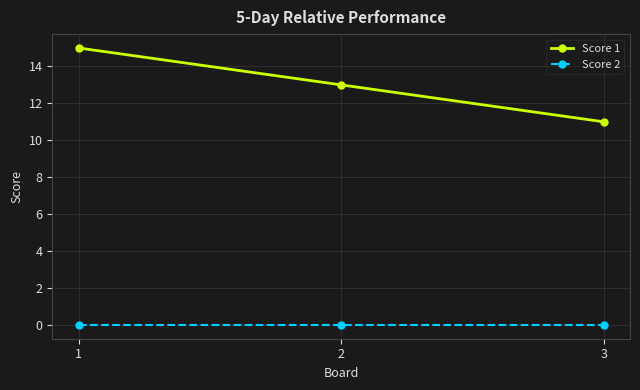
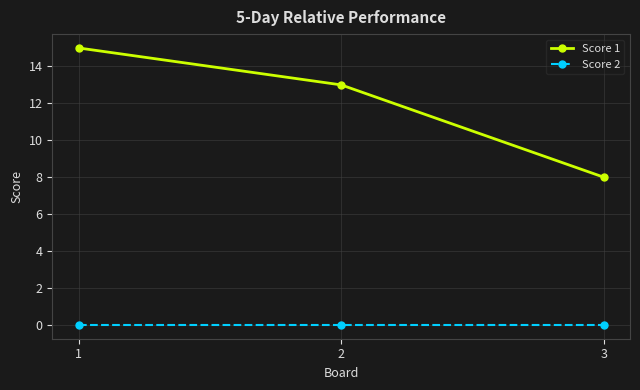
Score 1, 3: 11 -> 8
